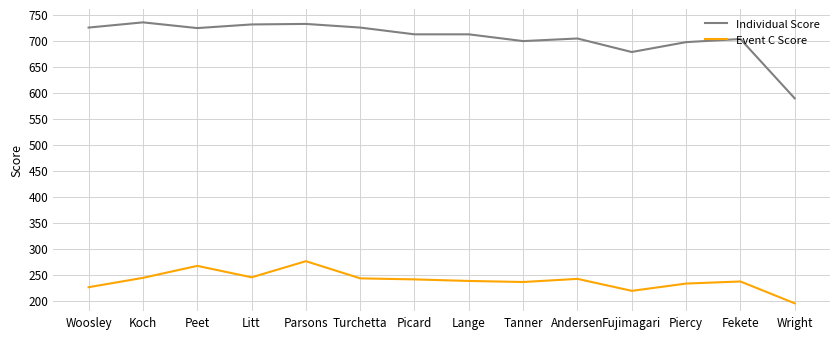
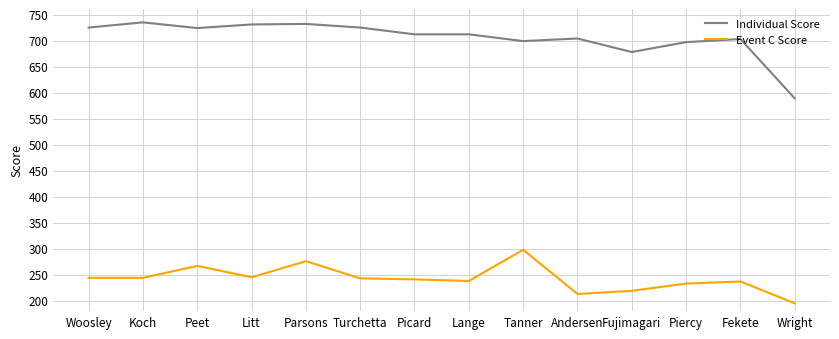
Event C Score, Woosley: 230 -> 240
Event C Score, Tanner: 240 -> 300
Event C Score, Andersen: 240 -> 210
